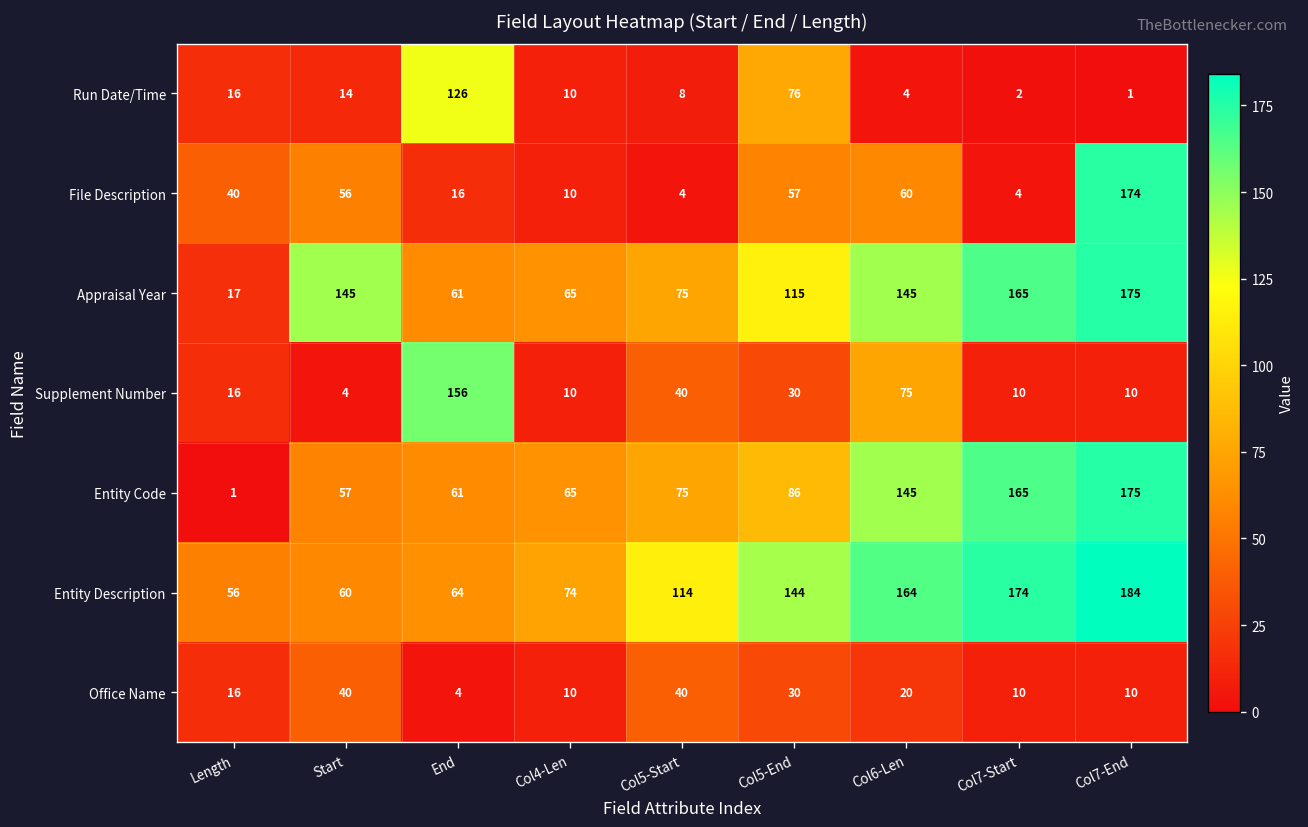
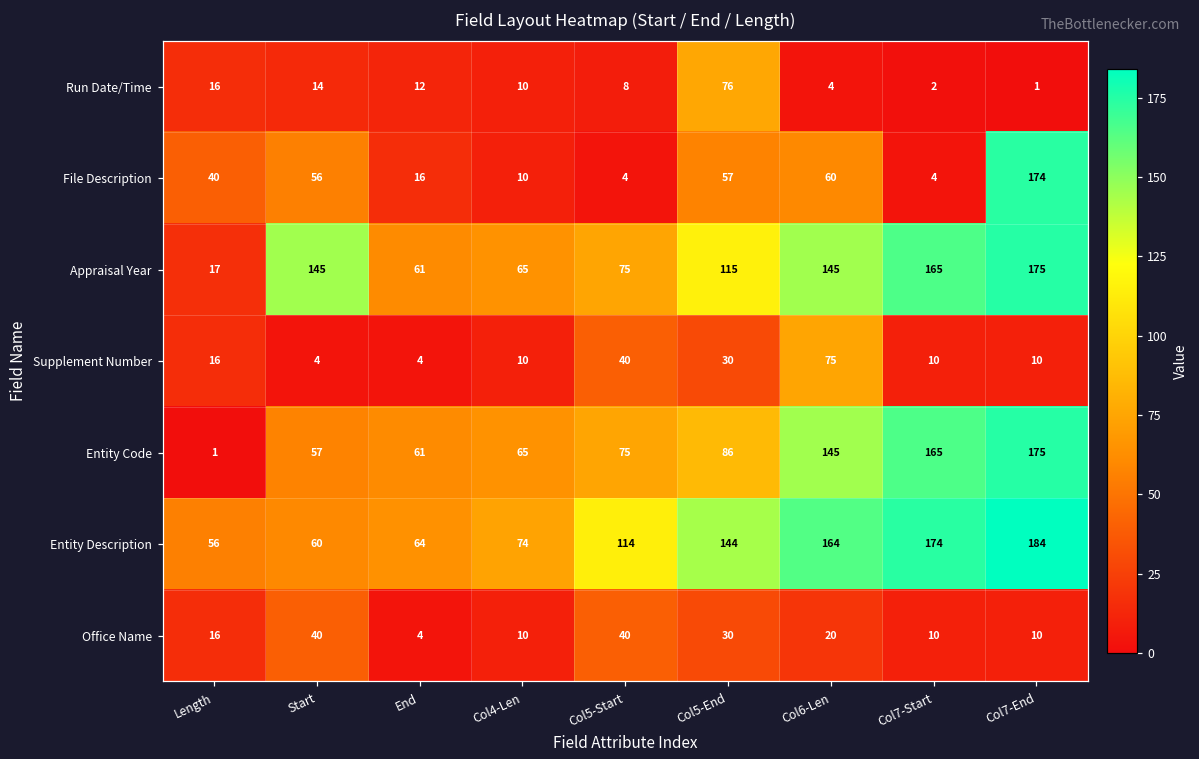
Run Date/Time, End: 126 -> 12
Supplement Number, End: 156 -> 4
